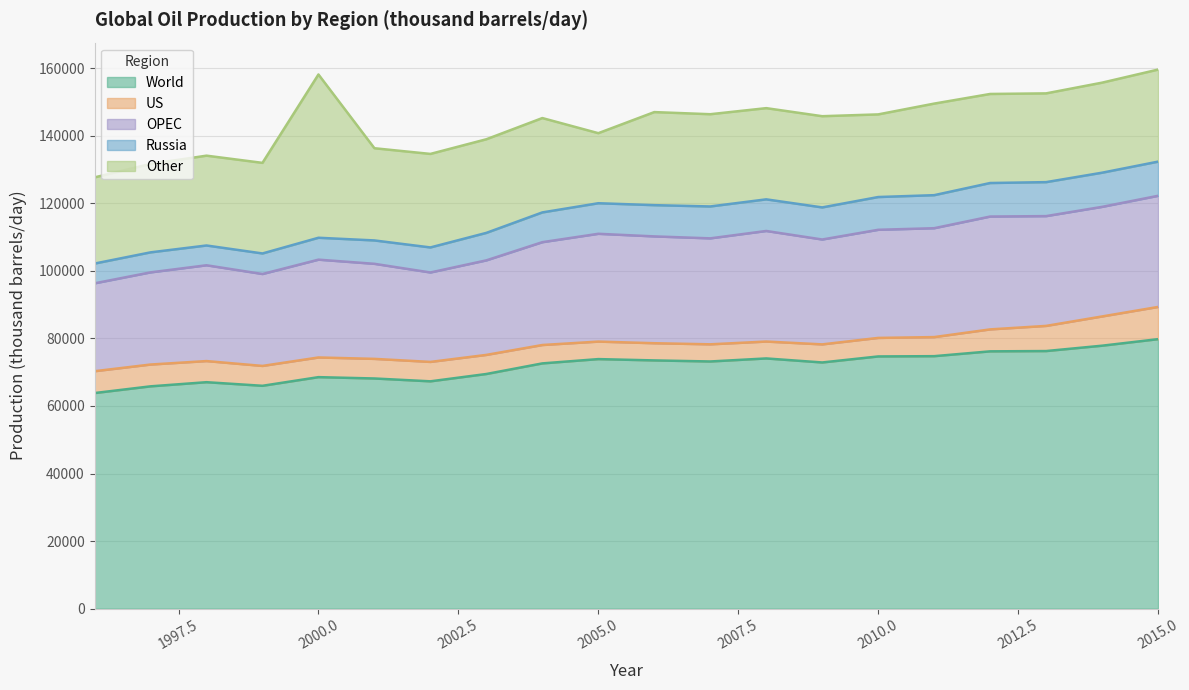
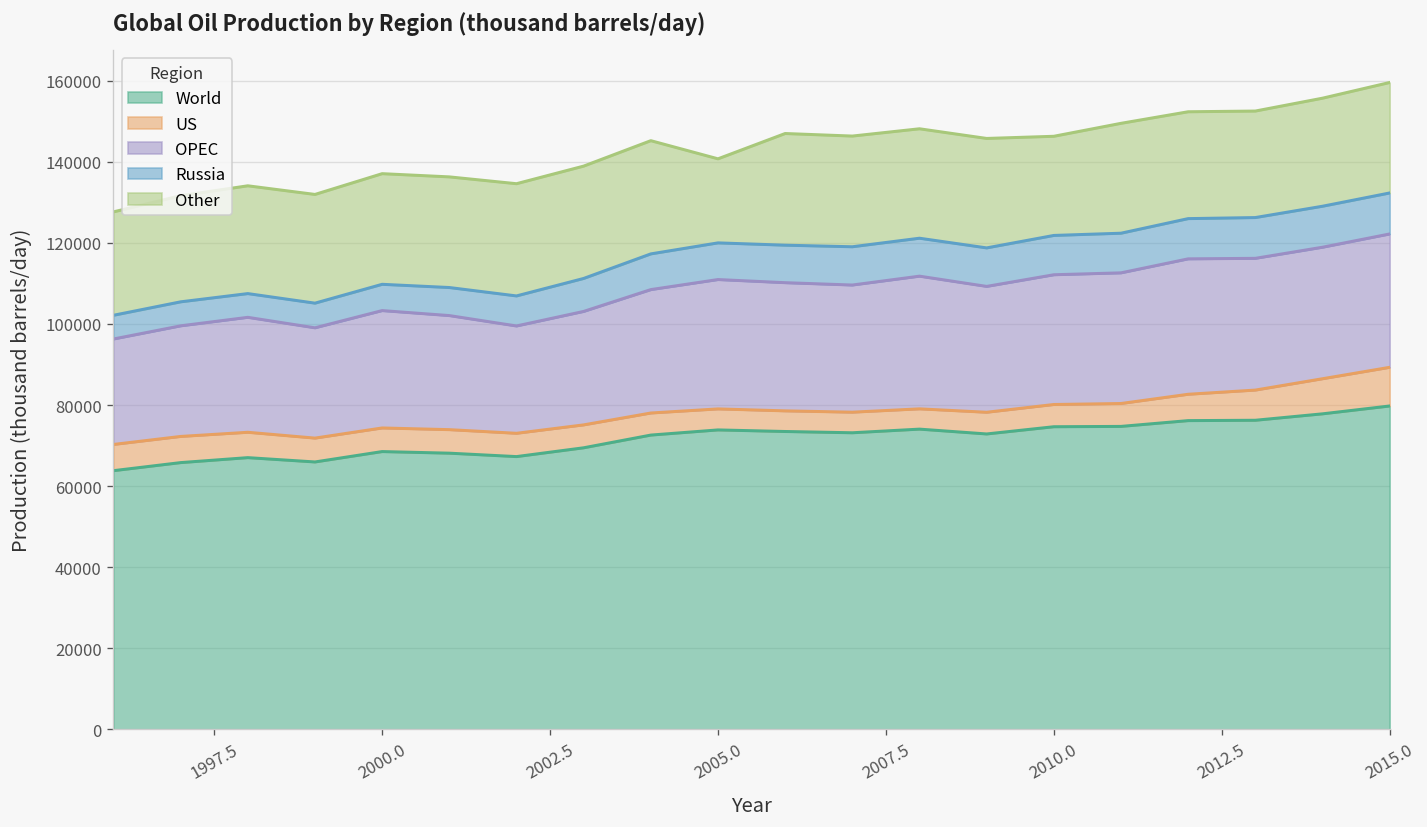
Other, 2000.0: 48000 -> 27000
